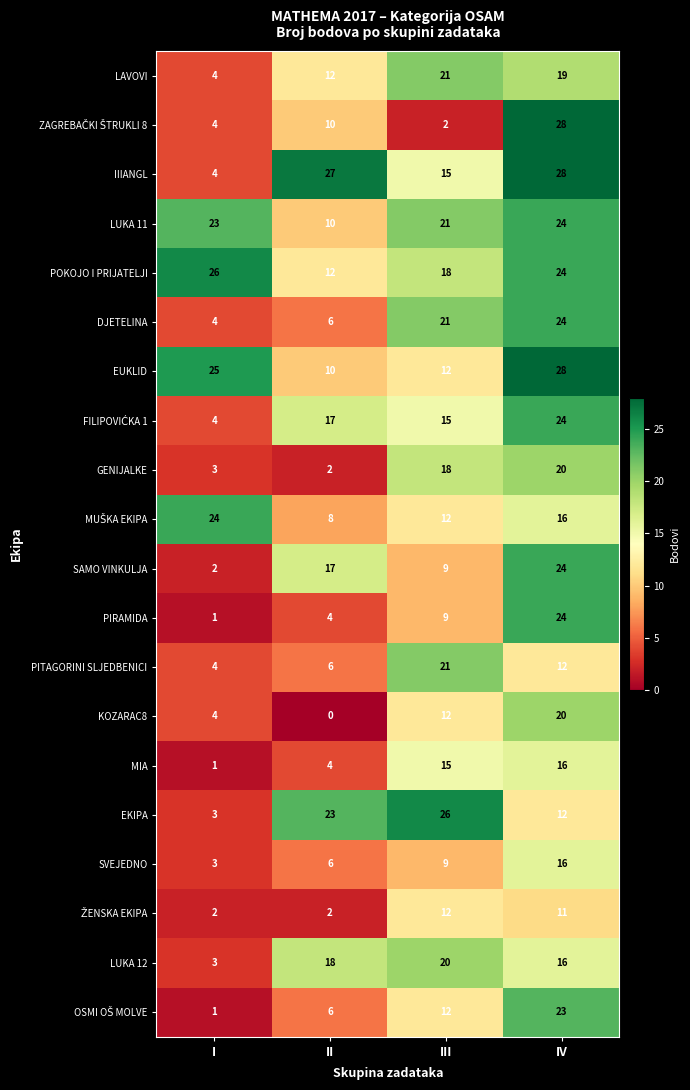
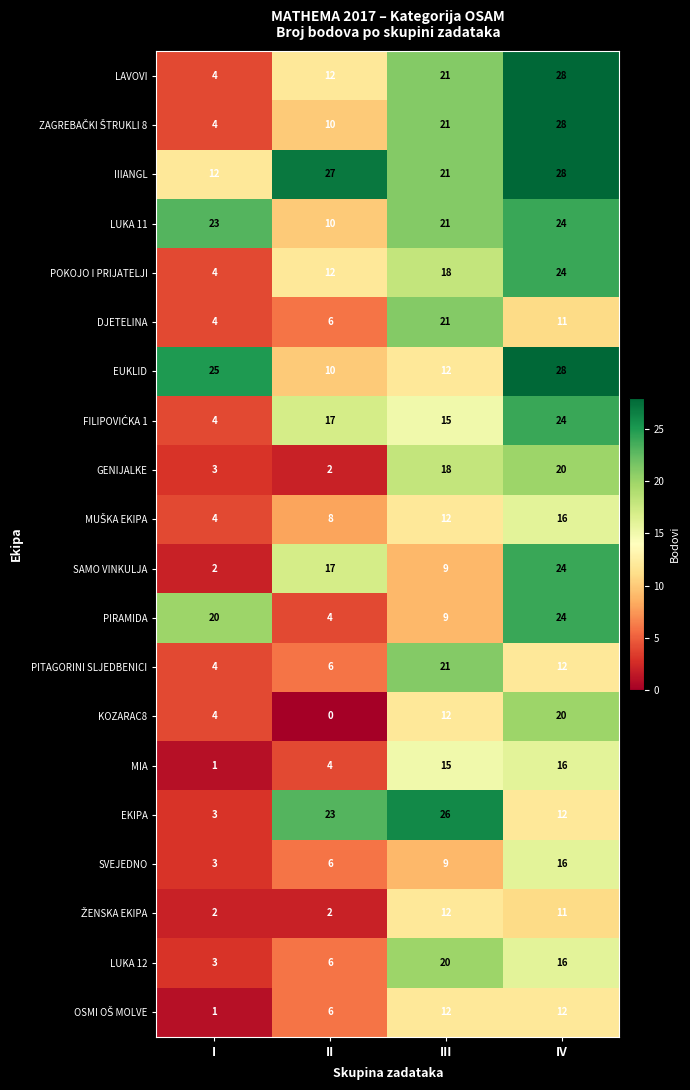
LAVOVI, IV: 19 -> 28
ZAGREBAČKI ŠTRUKLI 8, III: 2 -> 21
IIIANGL, I: 4 -> 12
IIIANGL, III: 15 -> 21
POKOJO I PRIJATELJI, I: 26 -> 4
DJETELINA, IV: 24 -> 11
MUŠKA EKIPA, I: 24 -> 4
PIRAMIDA, I: 1 -> 20
LUKA 12, II: 18 -> 6
OSMI OŠ MOLVE, IV: 23 -> 12
